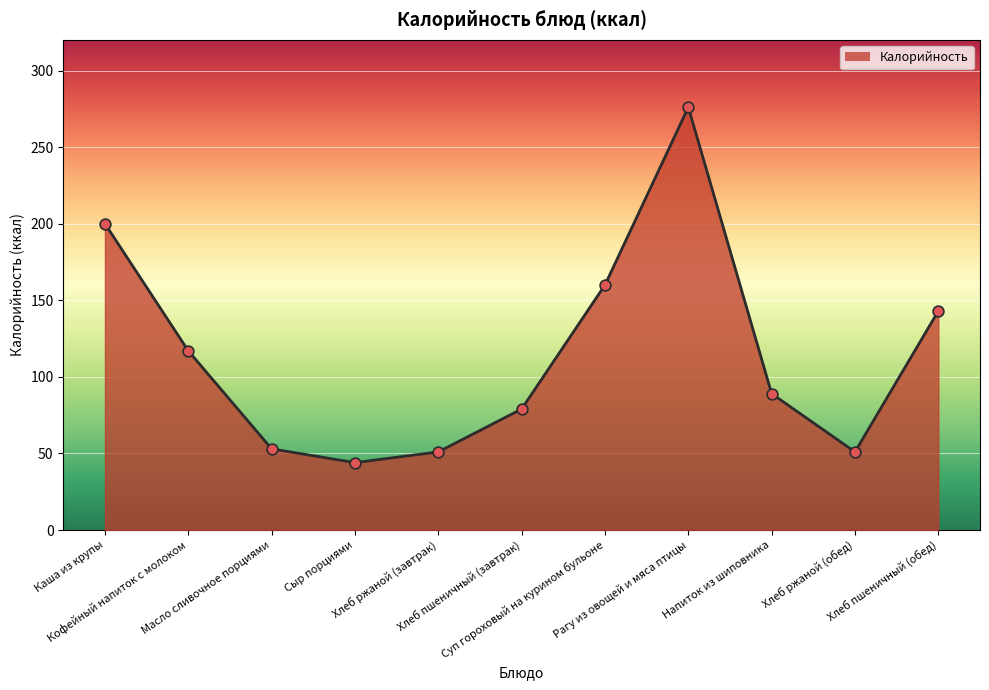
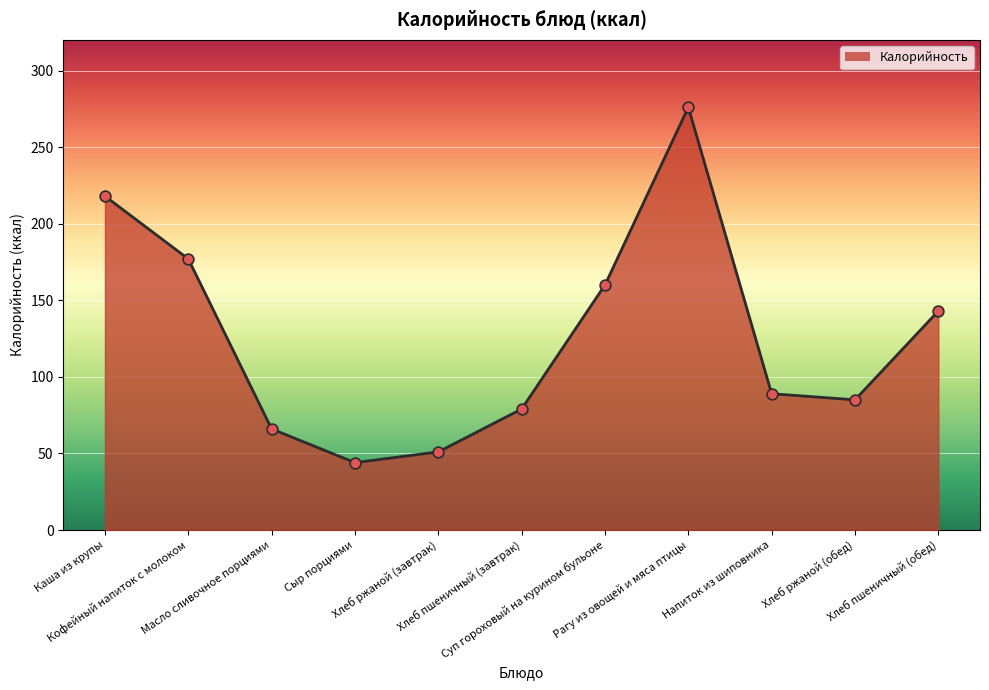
Каша из крупы: 200 -> 218
Кофейный напиток с молоком: 117 -> 177
Масло сливочное порциями: 53 -> 66
Хлеб ржаной (обед): 51 -> 85
